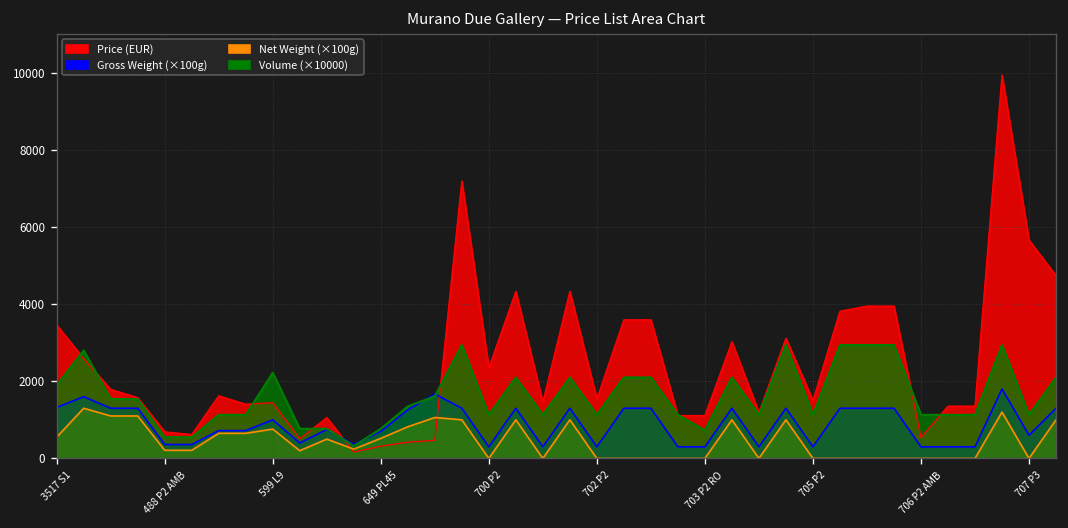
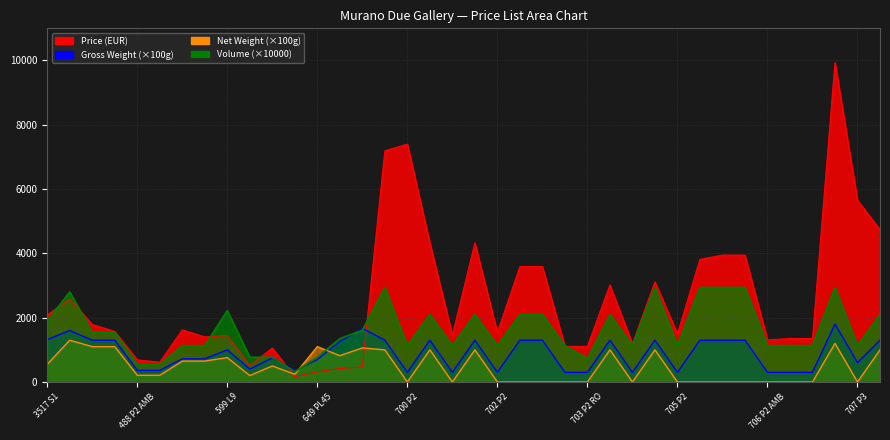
Price (EUR), 3517 S1: 3500 -> 2100
Net Weight (×100g), 649 PL45: 500 -> 1100
Price (EUR), 700 P2: 2300 -> 7400
Price (EUR), 706 P2 AMB: 500 -> 1300
